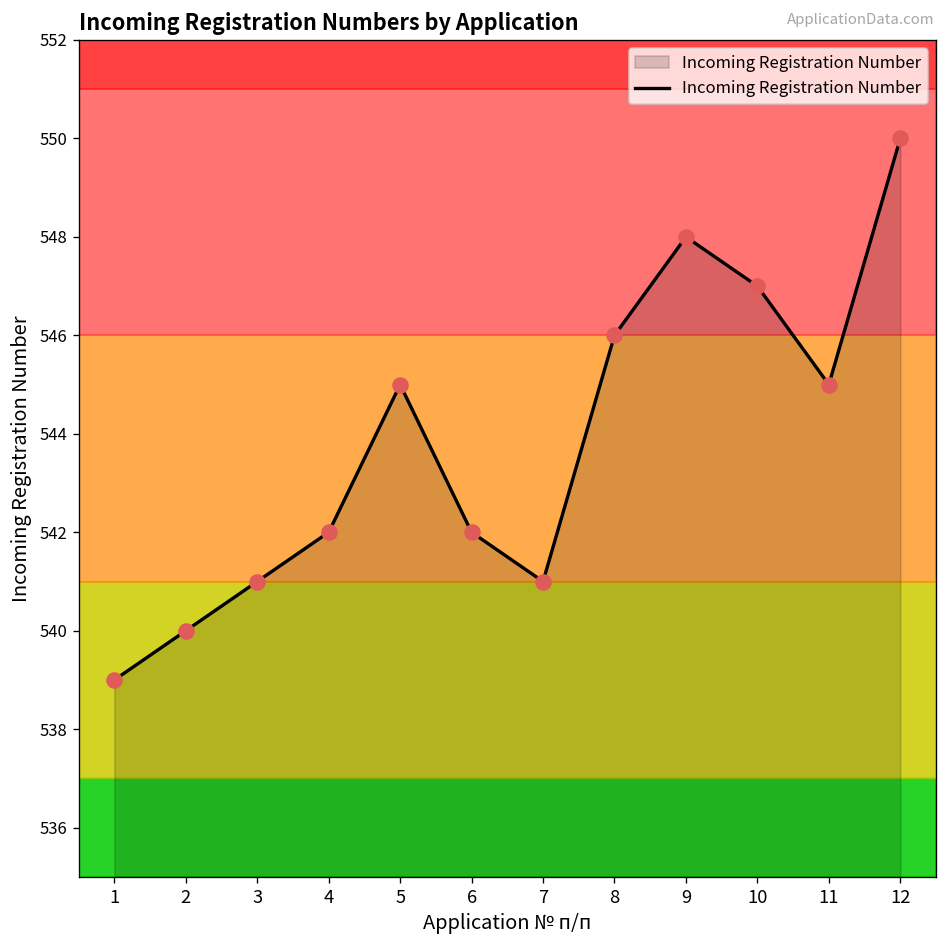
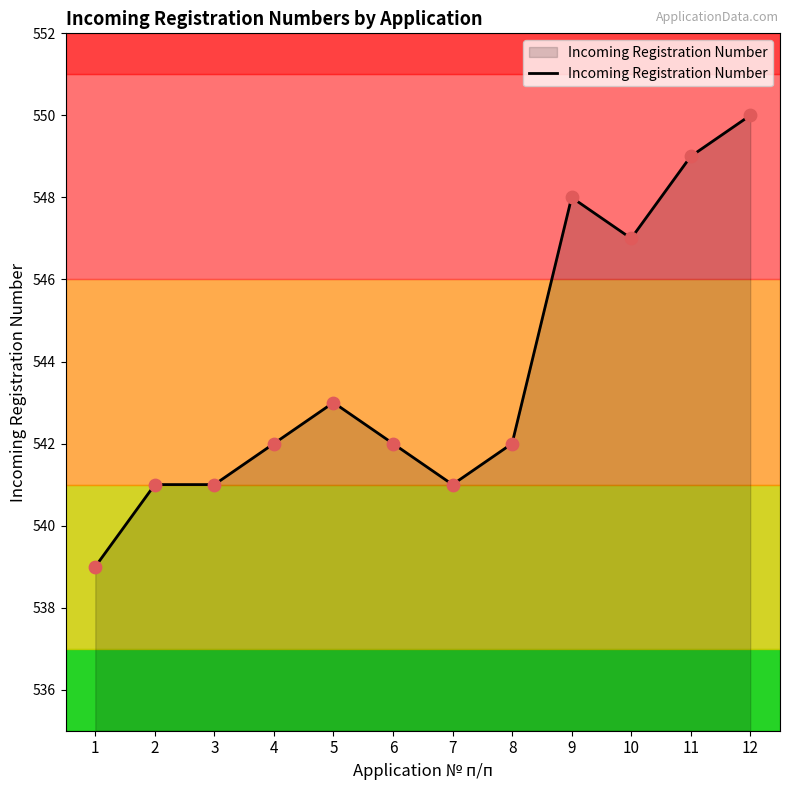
2: 540 -> 541
5: 545 -> 543
8: 546 -> 542
11: 545 -> 549
